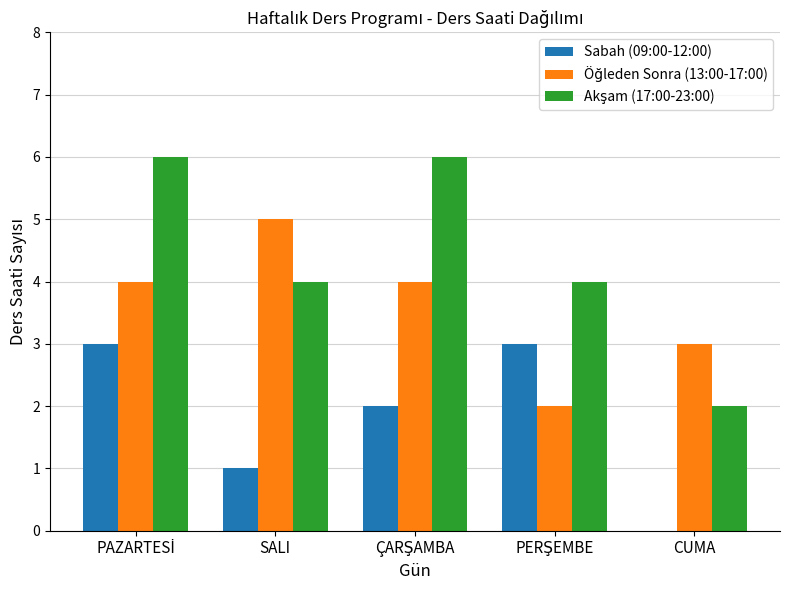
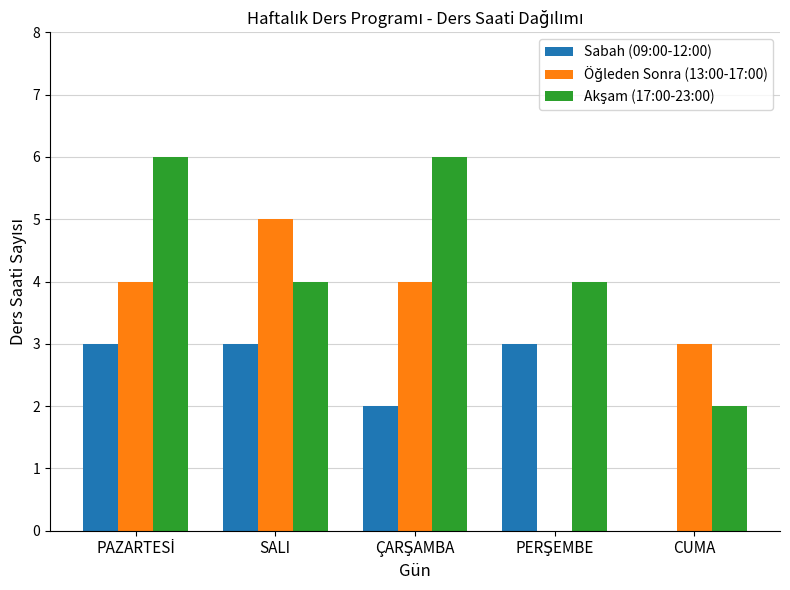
Sabah (09:00-12:00), SALI: 1 -> 3
Öğleden Sonra (13:00-17:00), PERŞEMBE: 2 -> 0
